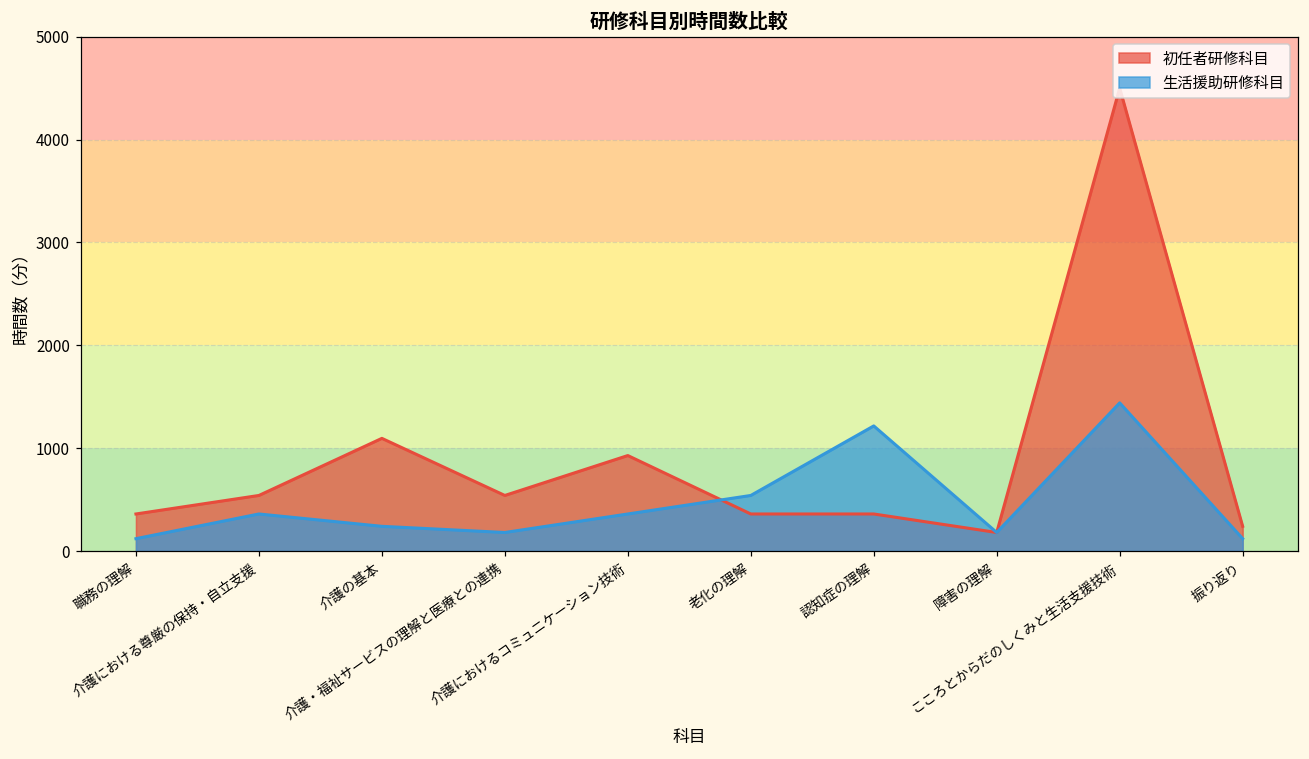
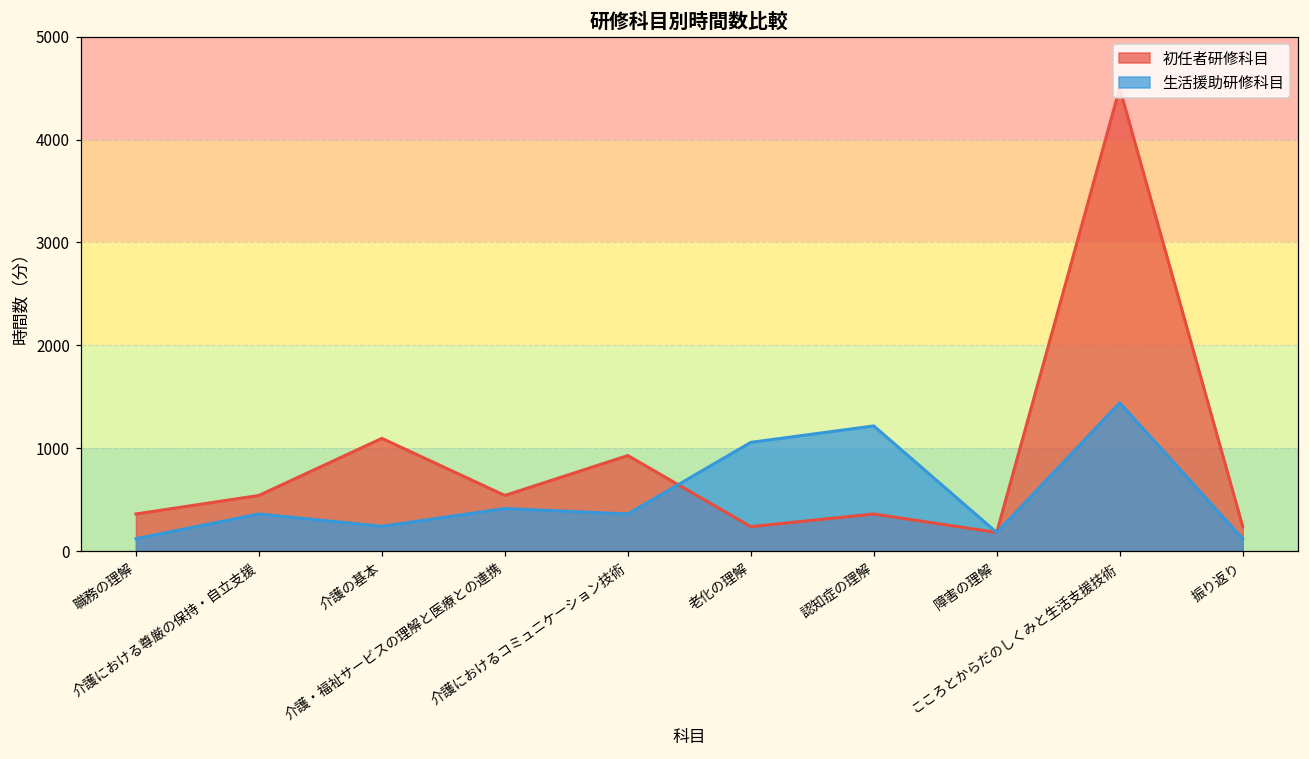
生活援助研修科目, 介護・福祉サービスの理解と医療との連携: 200 -> 400
初任者研修科目, 老化の理解: 400 -> 200
生活援助研修科目, 老化の理解: 500 -> 1100
